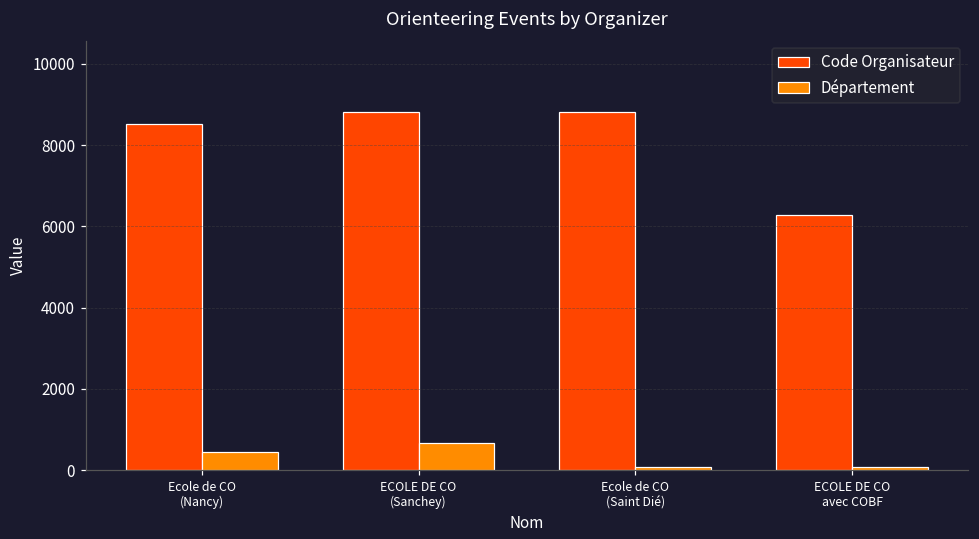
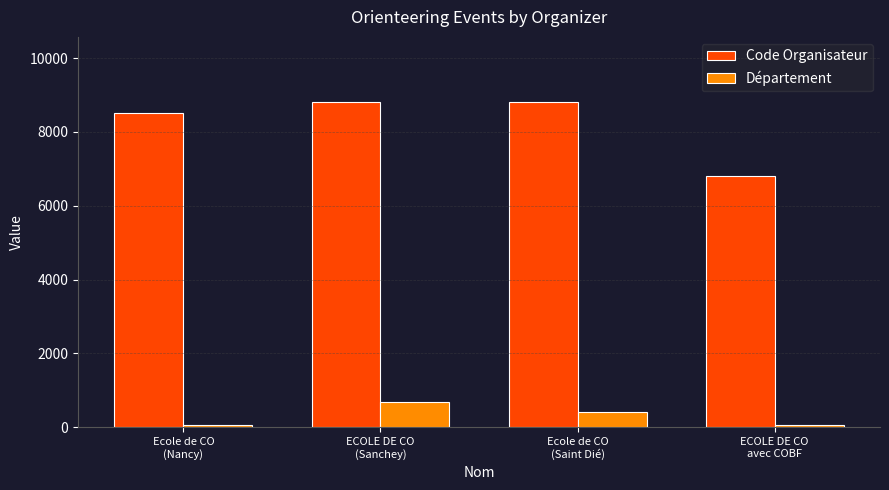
Département, Ecole de CO (Nancy): 400 -> 100
Département, Ecole de CO (Saint Dié): 100 -> 400
Code Organisateur, ECOLE DE CO avec COBF: 6300 -> 6800
